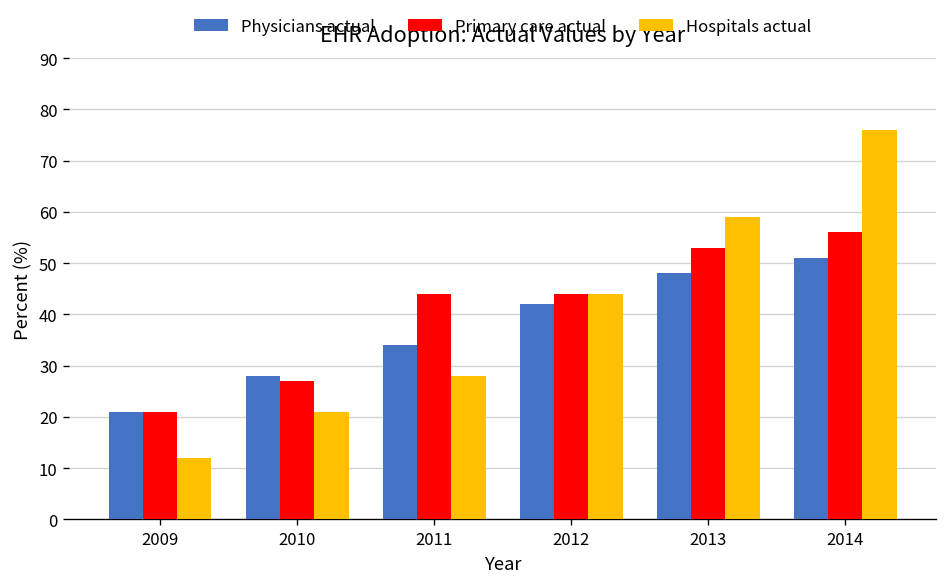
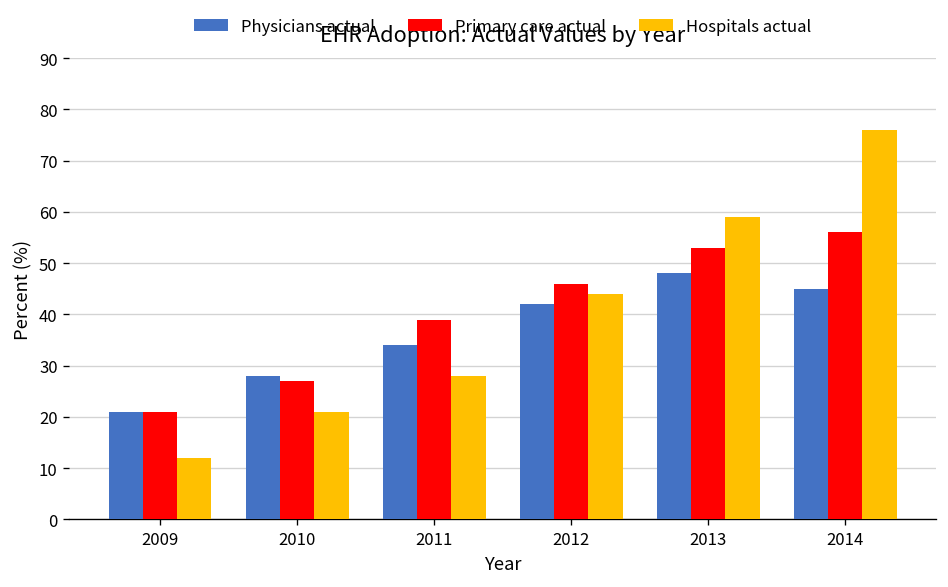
Primary care actual, 2011: 44 -> 39
Primary care actual, 2012: 44 -> 46
Physicians actual, 2014: 51 -> 45
